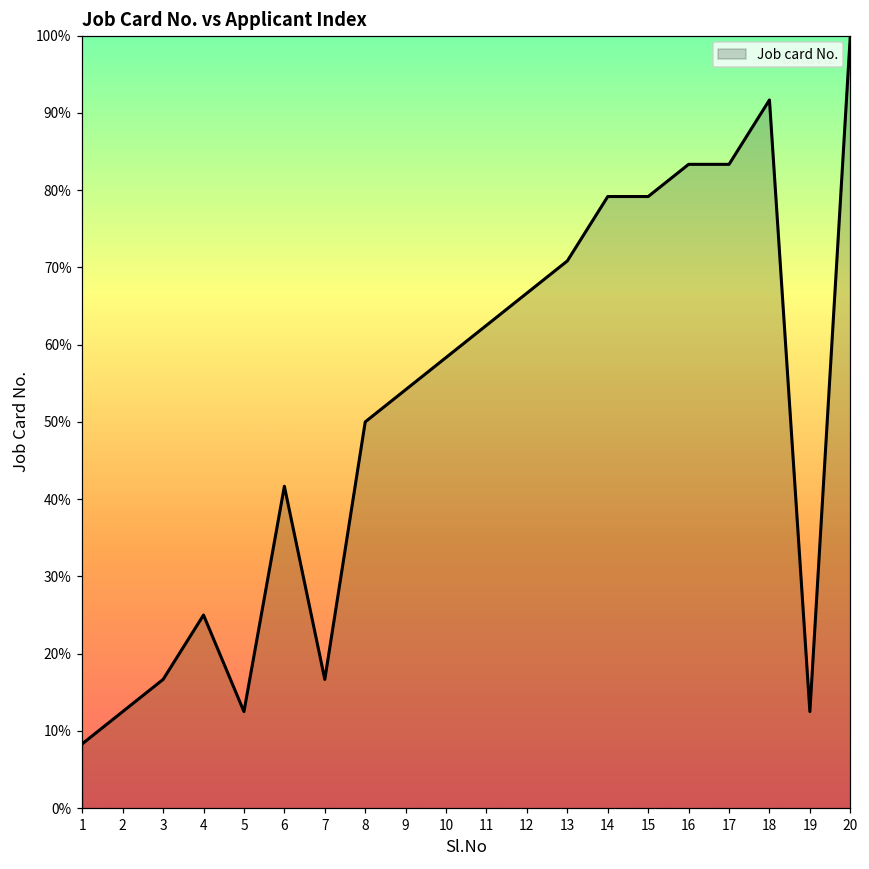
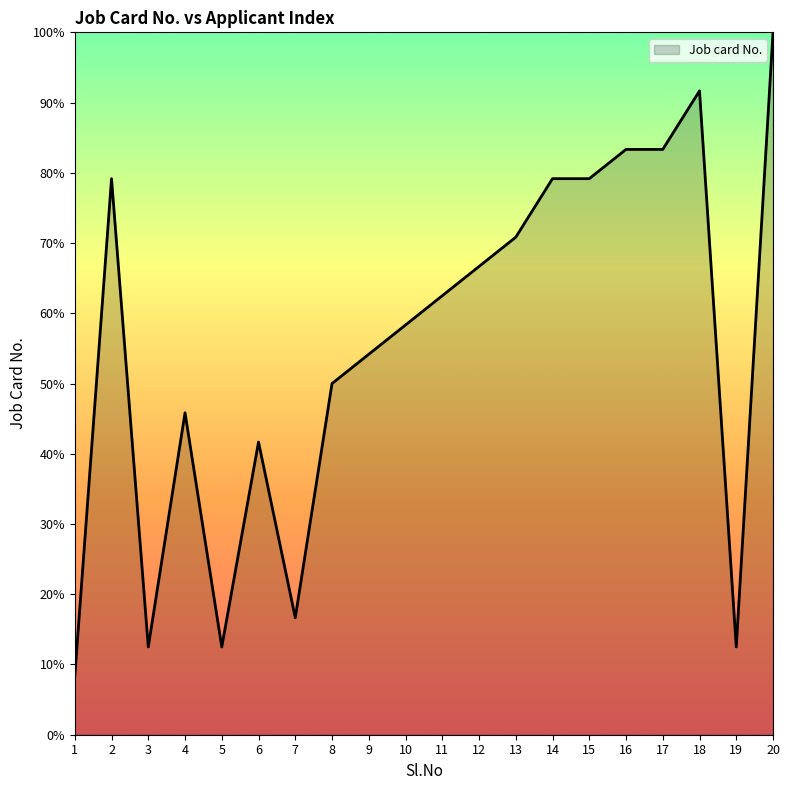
2: 13% -> 79%
3: 17% -> 13%
4: 25% -> 46%
